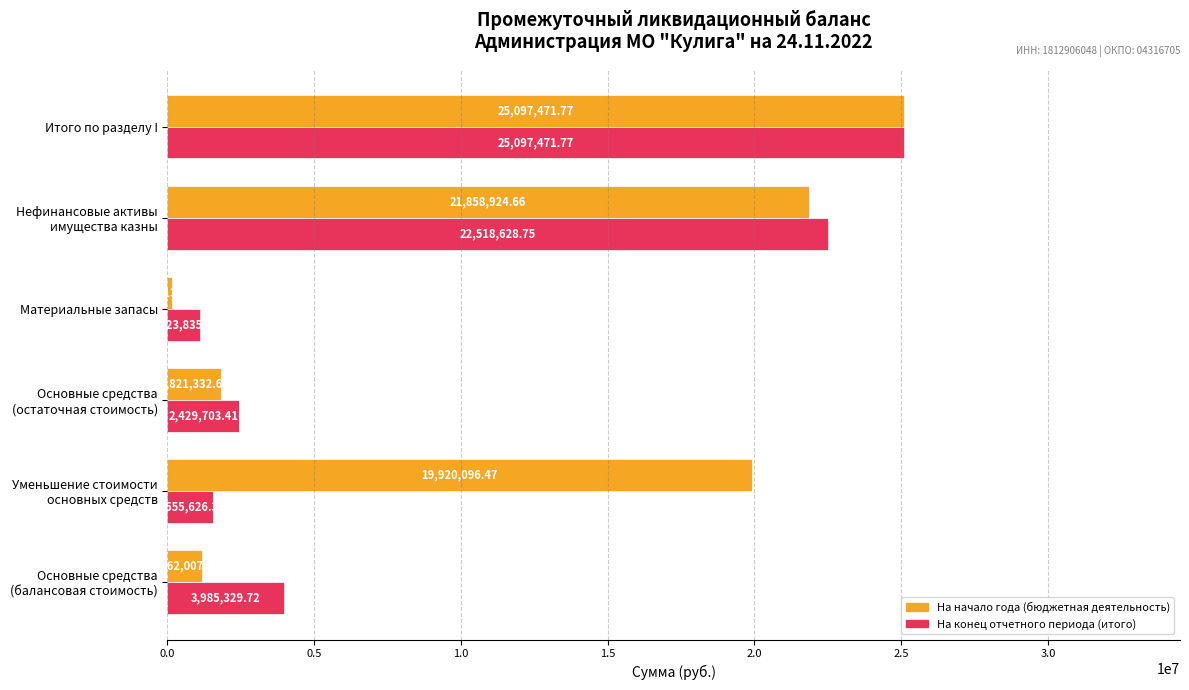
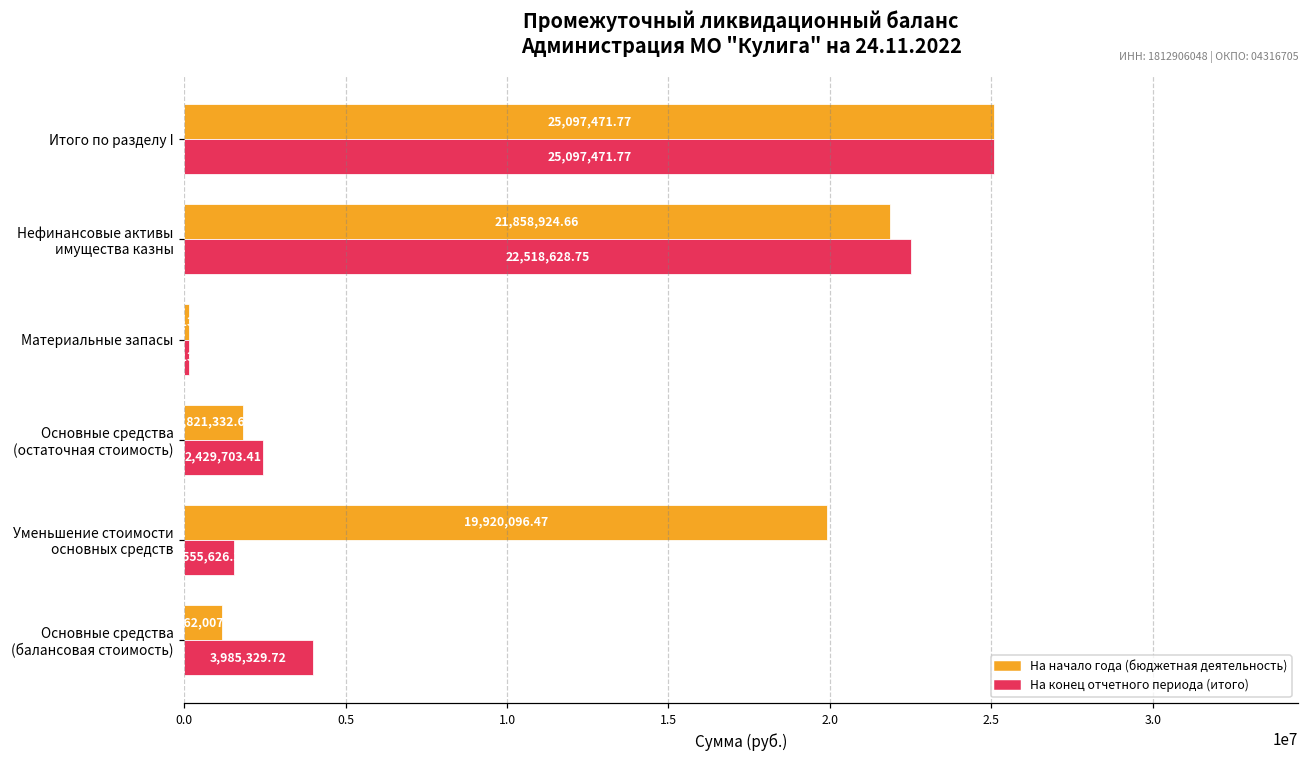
На конец отчетного периода (итого), Материальные запасы: 1100000 -> 100000
